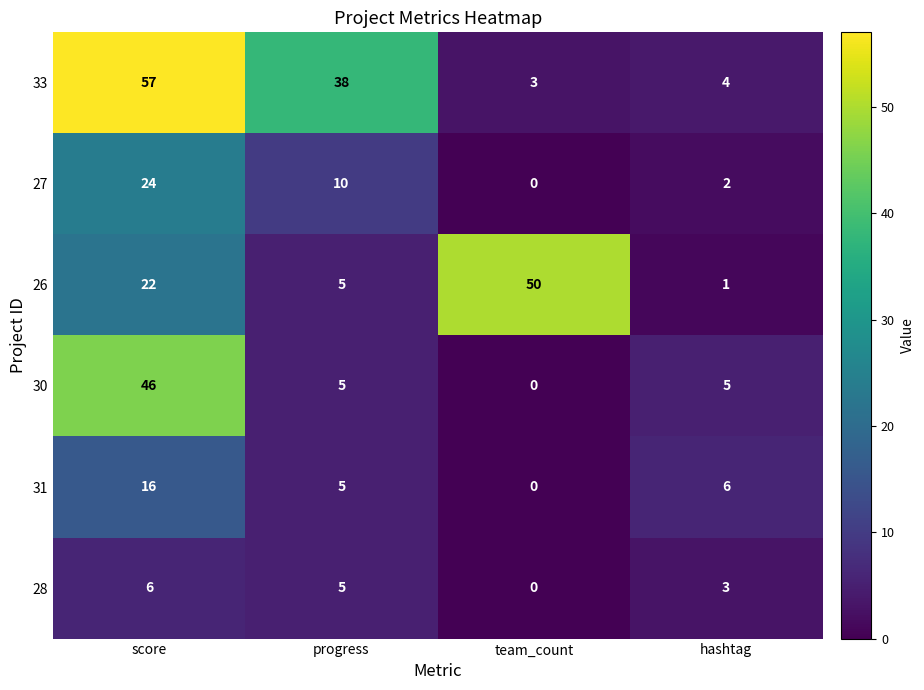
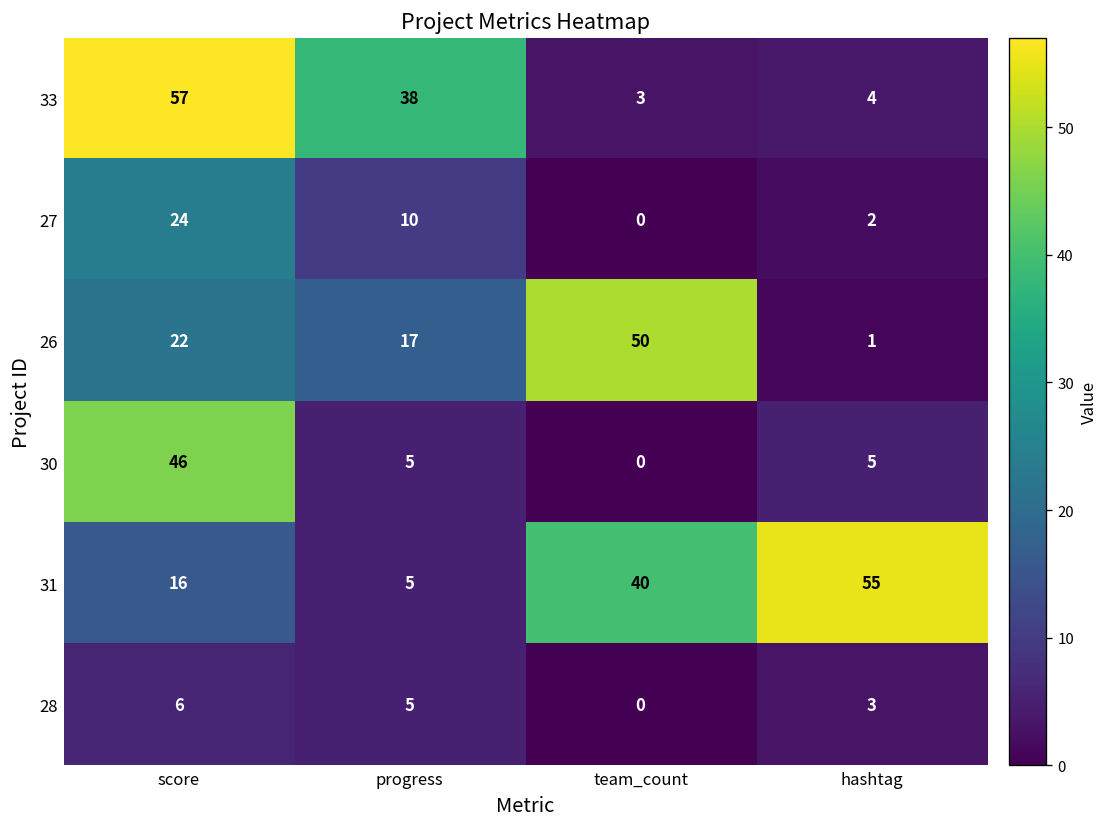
26, progress: 5 -> 17
31, team_count: 0 -> 40
31, hashtag: 6 -> 55
